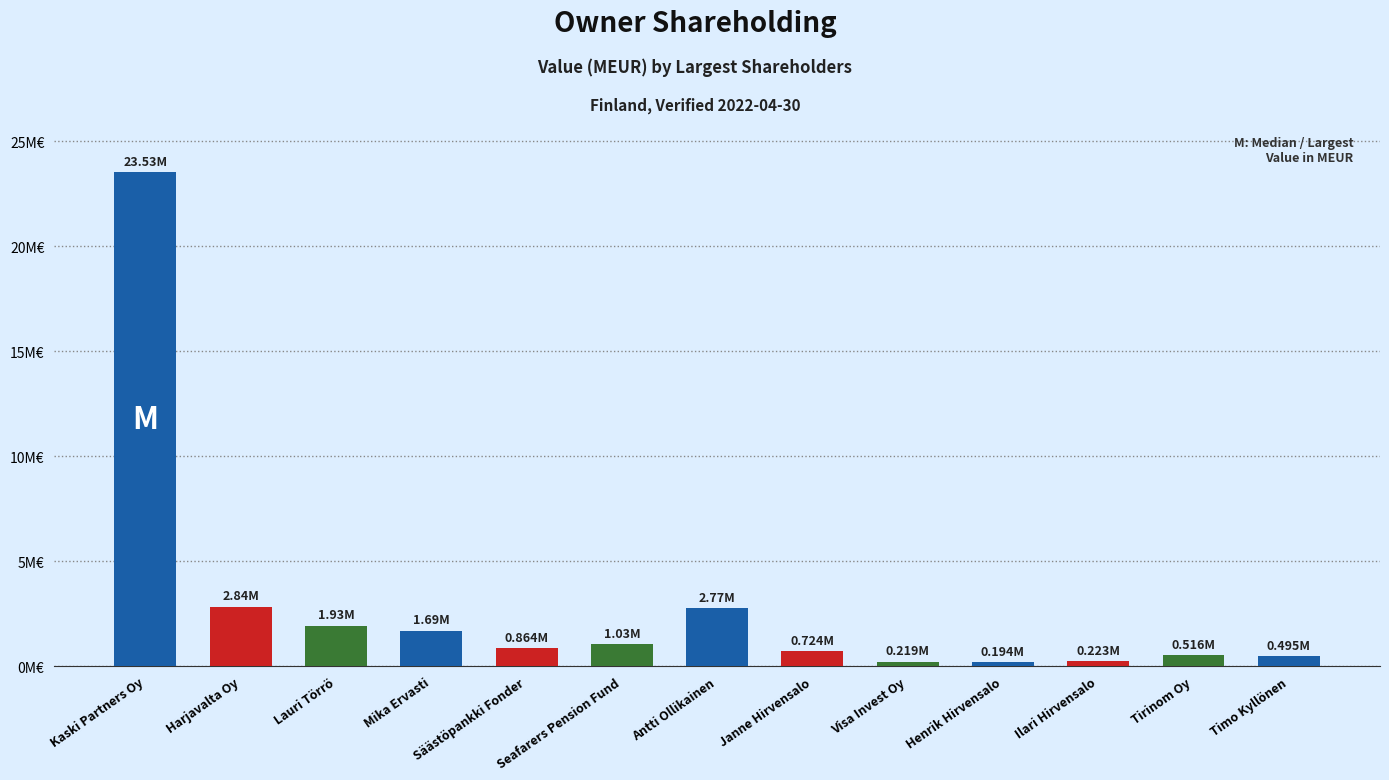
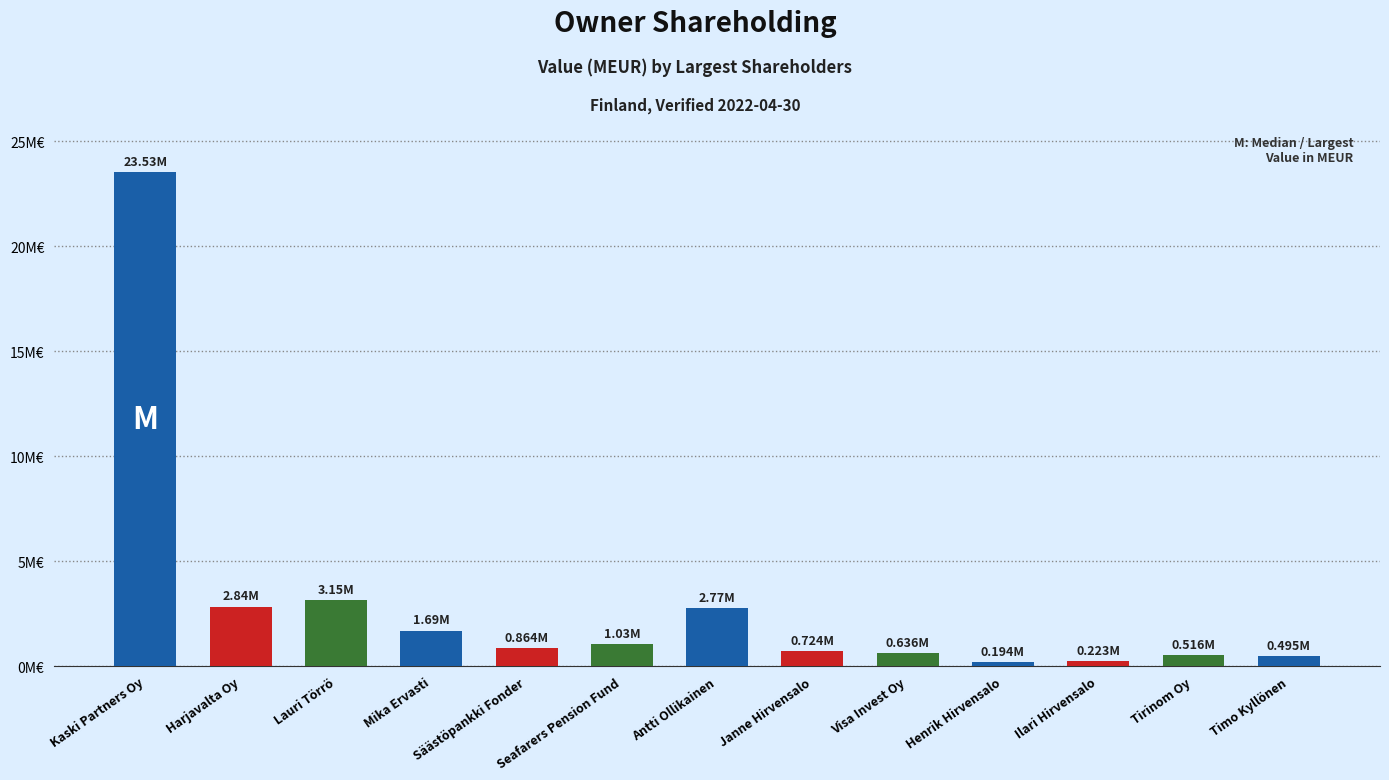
Lauri Törrö: 1.93M -> 3.15M
Visa Invest Oy: 0.219M -> 0.636M
